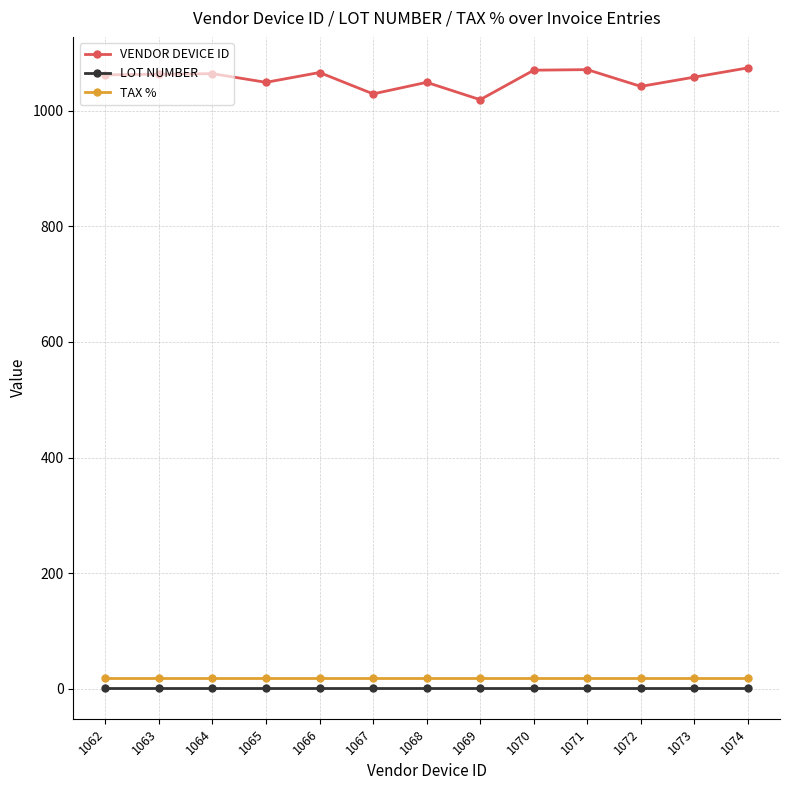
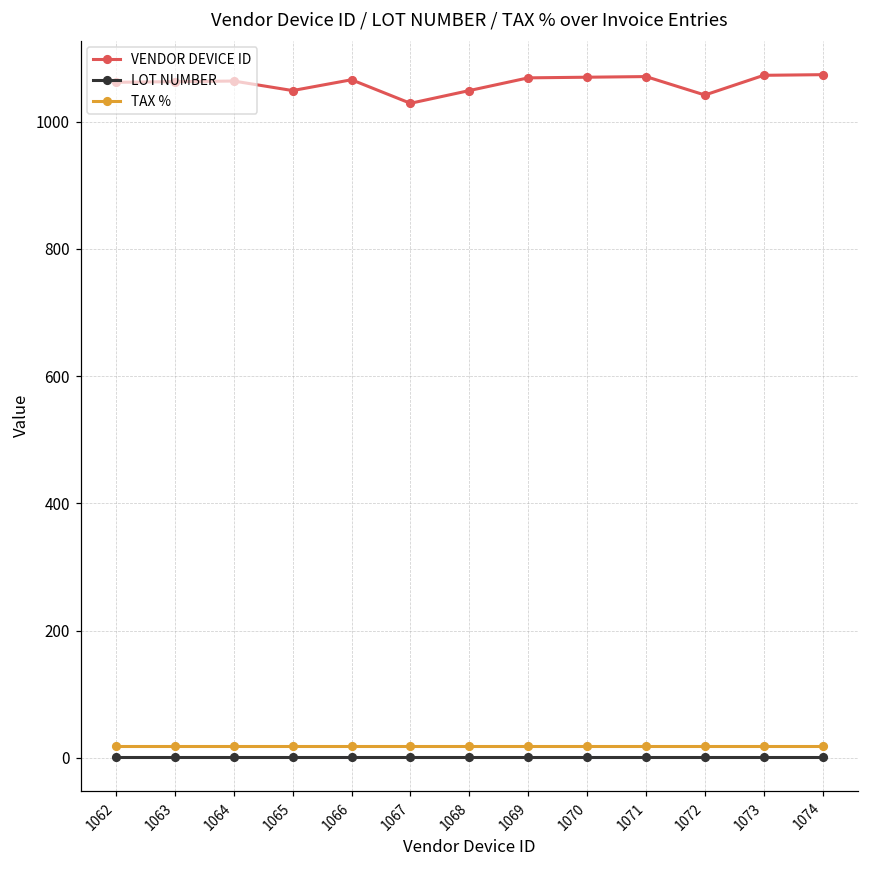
VENDOR DEVICE ID, 1069: 1020 -> 1070
VENDOR DEVICE ID, 1073: 1060 -> 1070
